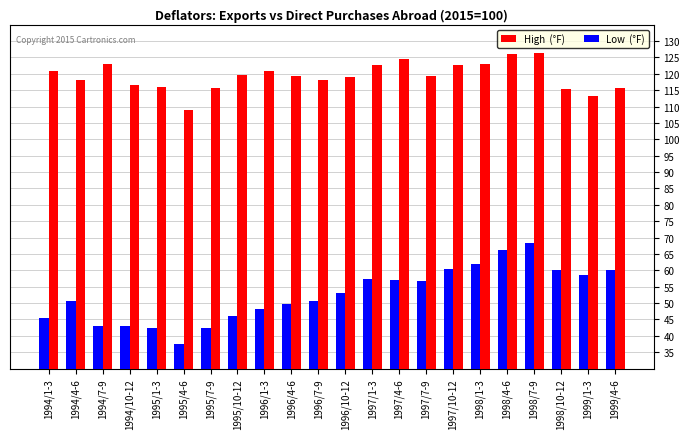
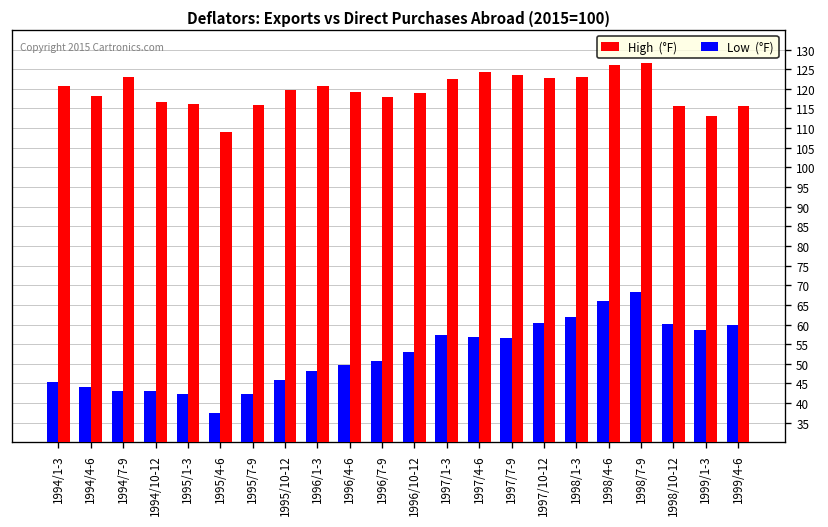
Low (°F), 1994/4-6: 51 -> 44
High (°F), 1997/7-9: 119 -> 124
